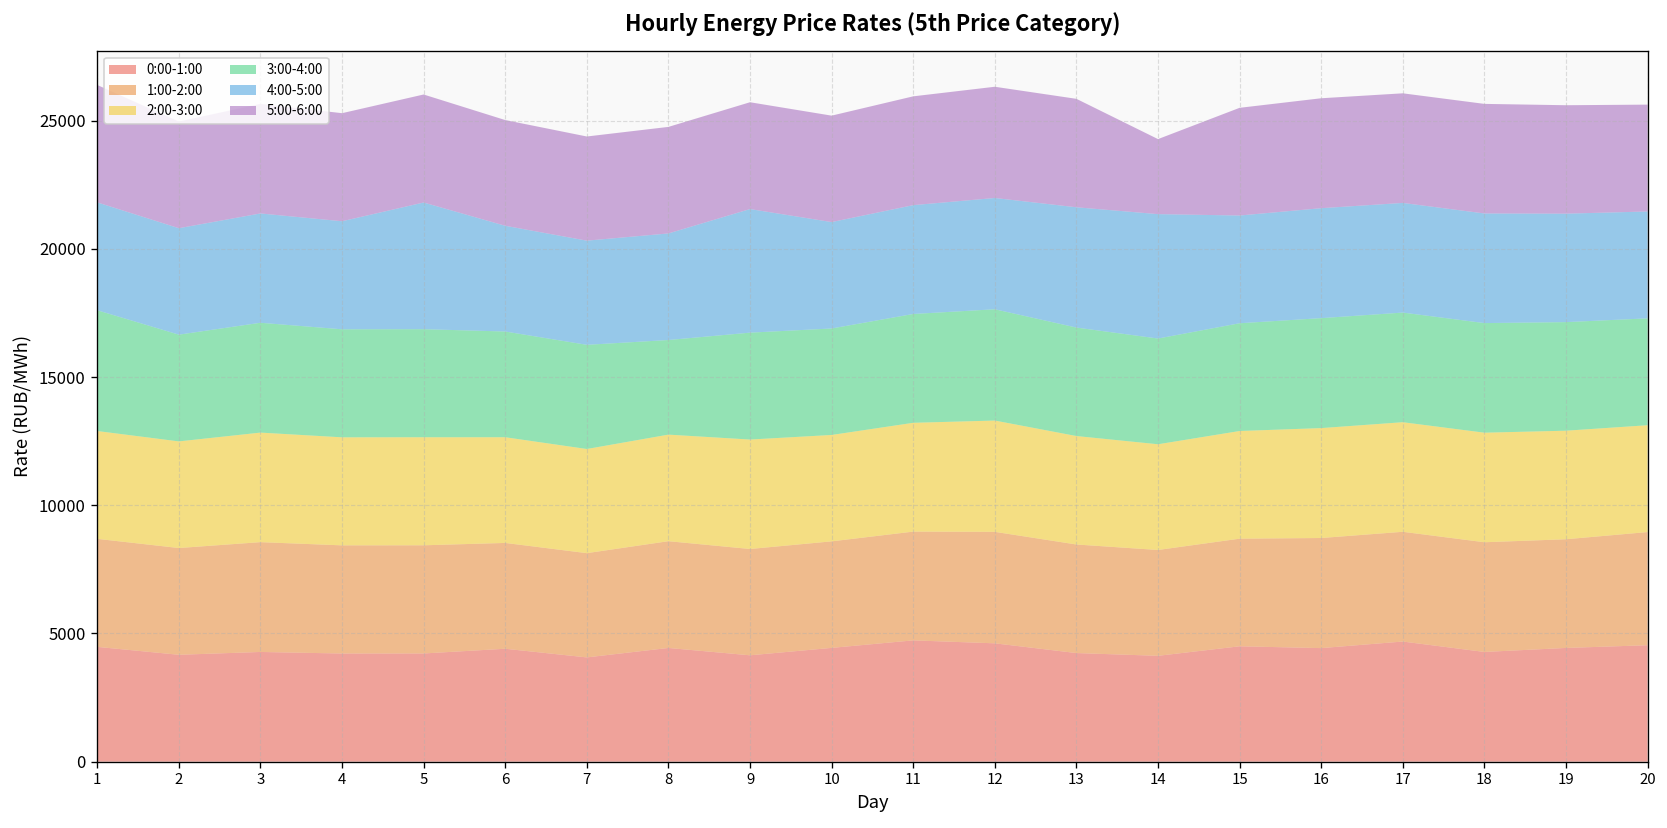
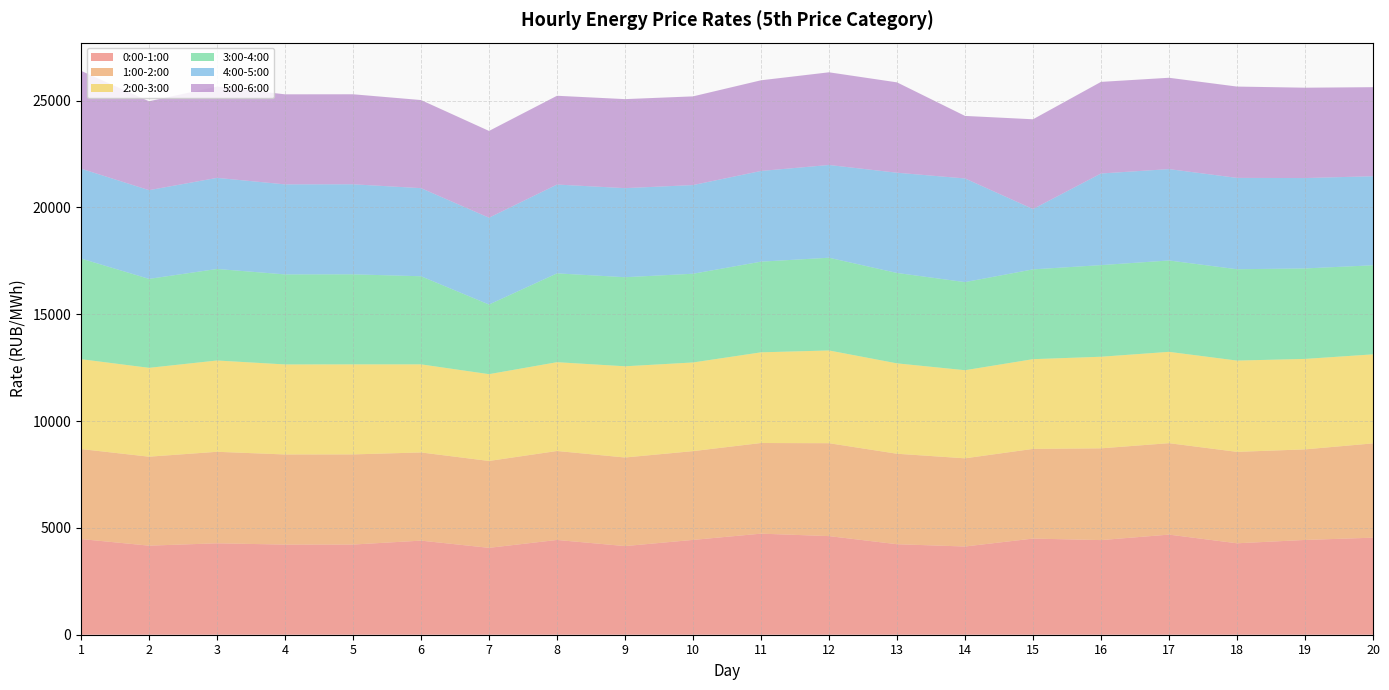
4:00-5:00, 5: 4900 -> 4200
3:00-4:00, 7: 4100 -> 3300
3:00-4:00, 8: 3700 -> 4200
4:00-5:00, 9: 4800 -> 4200
4:00-5:00, 15: 4200 -> 2800
